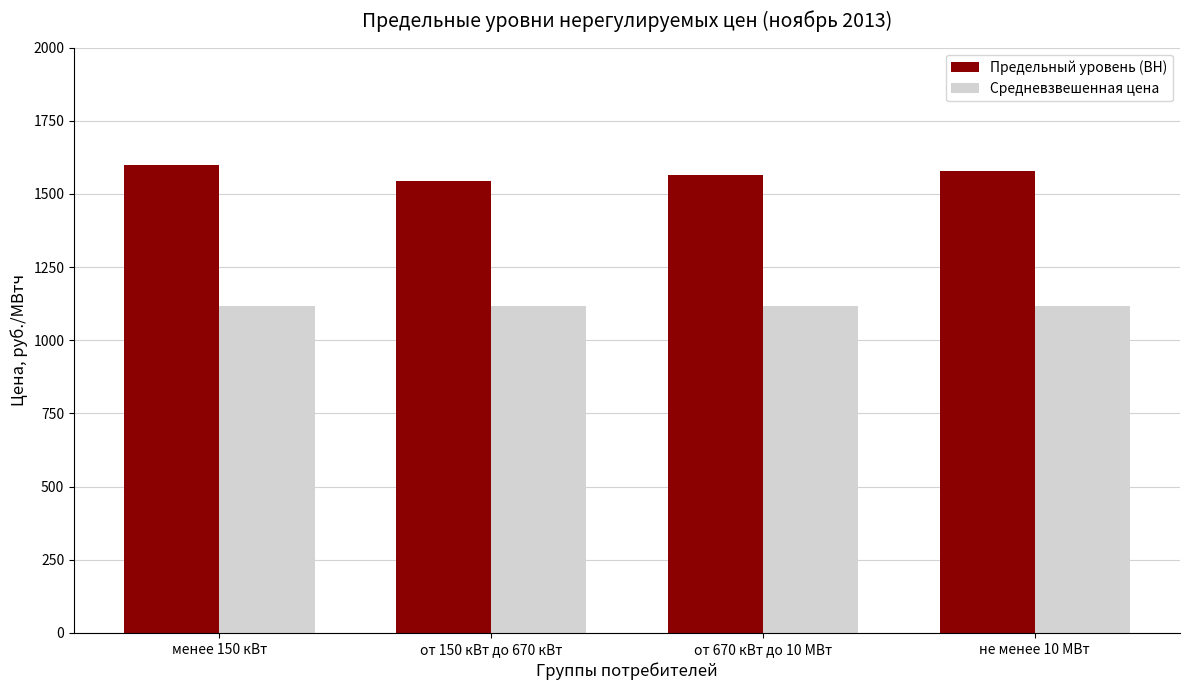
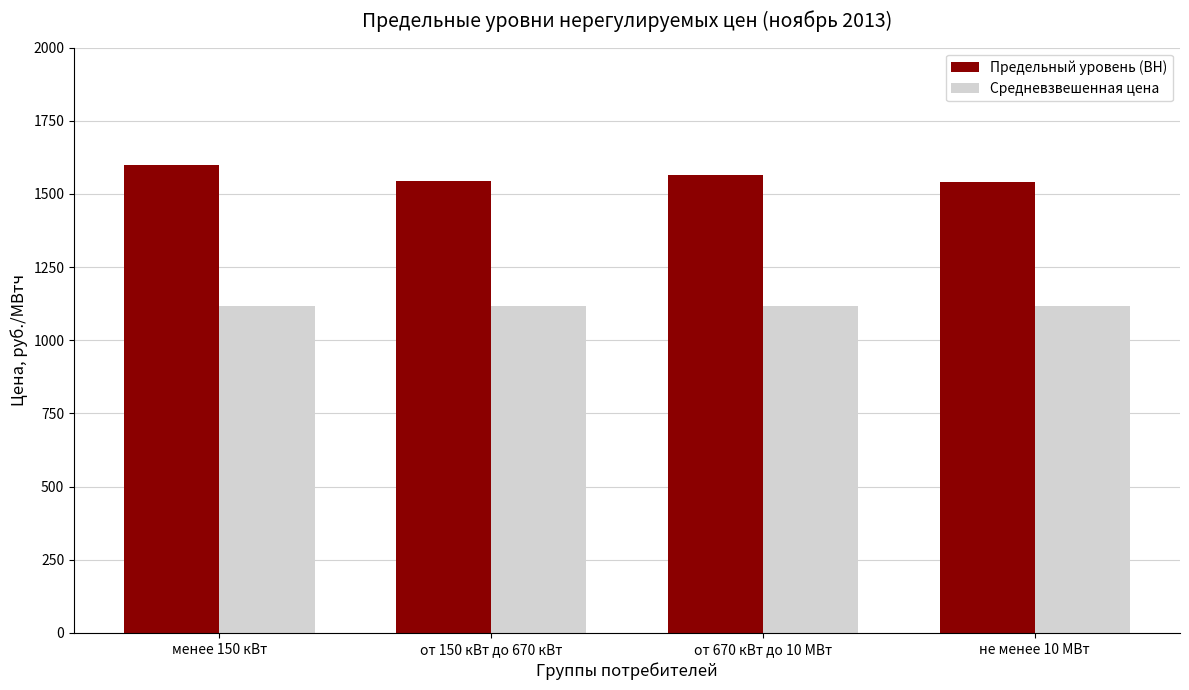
Предельный уровень (ВН), не менее 10 МВт: 1580 -> 1540
